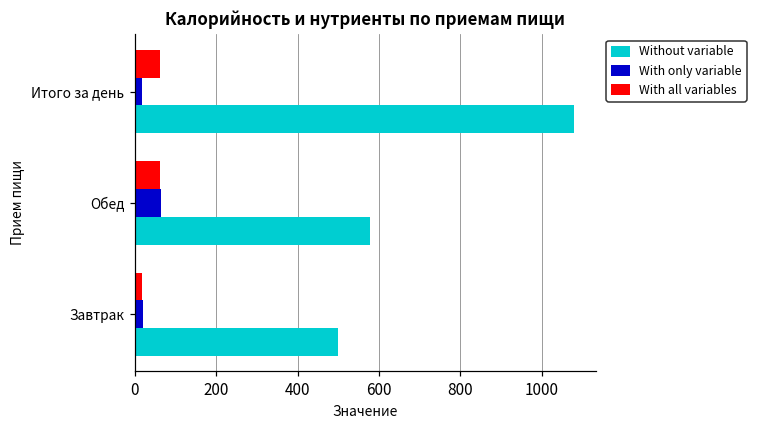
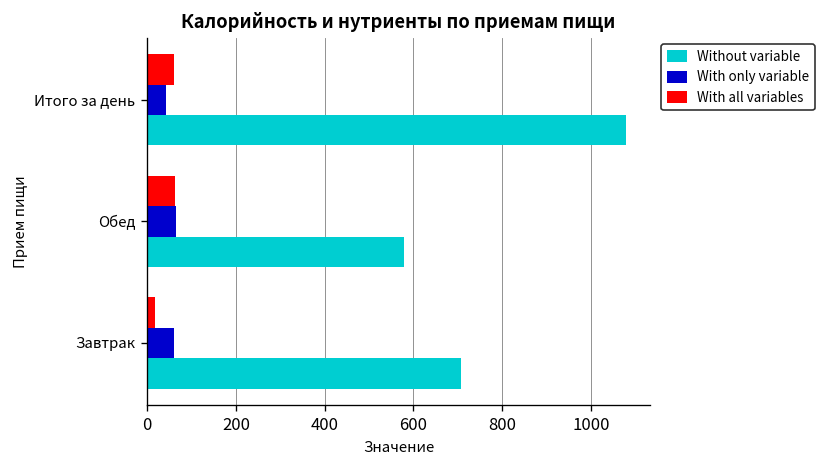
With only variable, Итого за день: 20 -> 40
With only variable, Завтрак: 20 -> 60
Without variable, Завтрак: 500 -> 710
